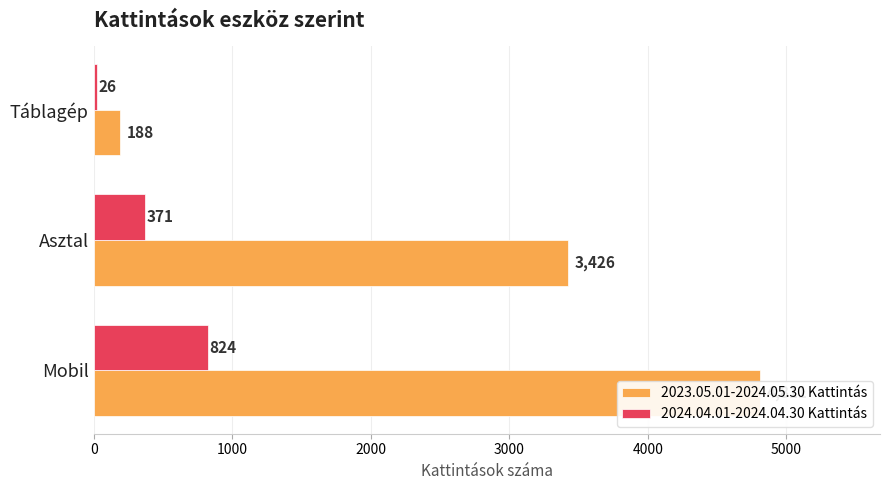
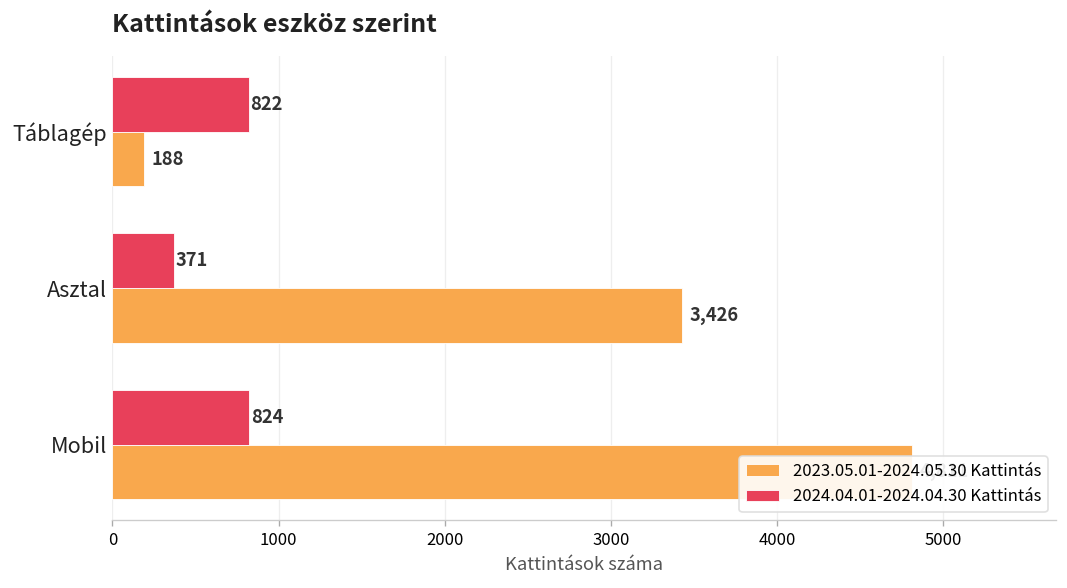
2024.04.01-2024.04.30 Kattintás, Táblagép: 26 -> 822
